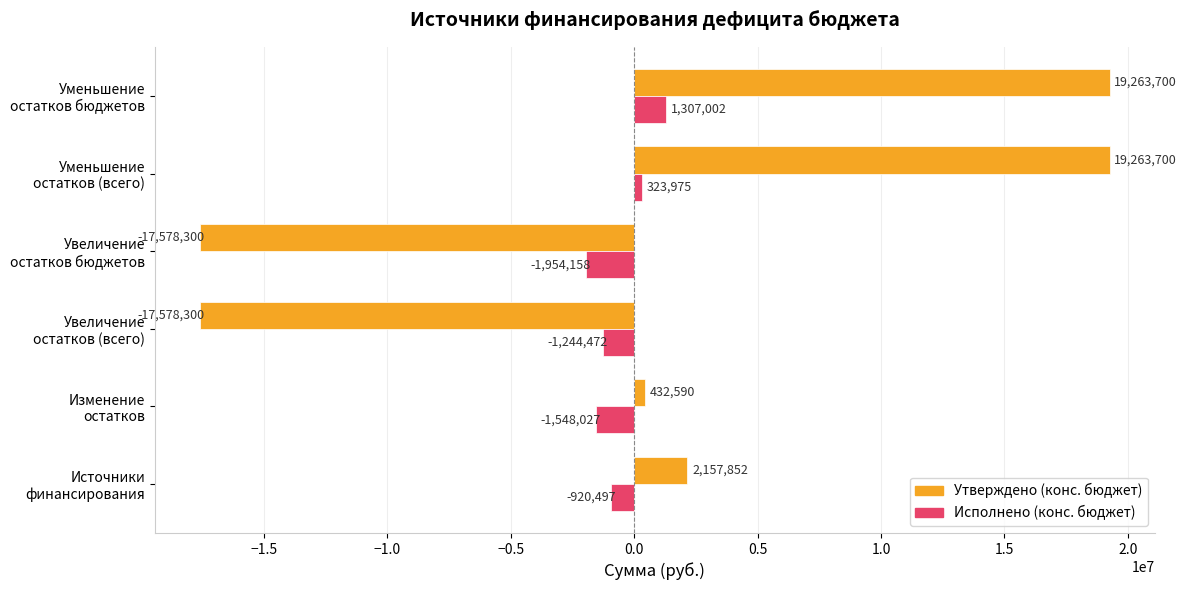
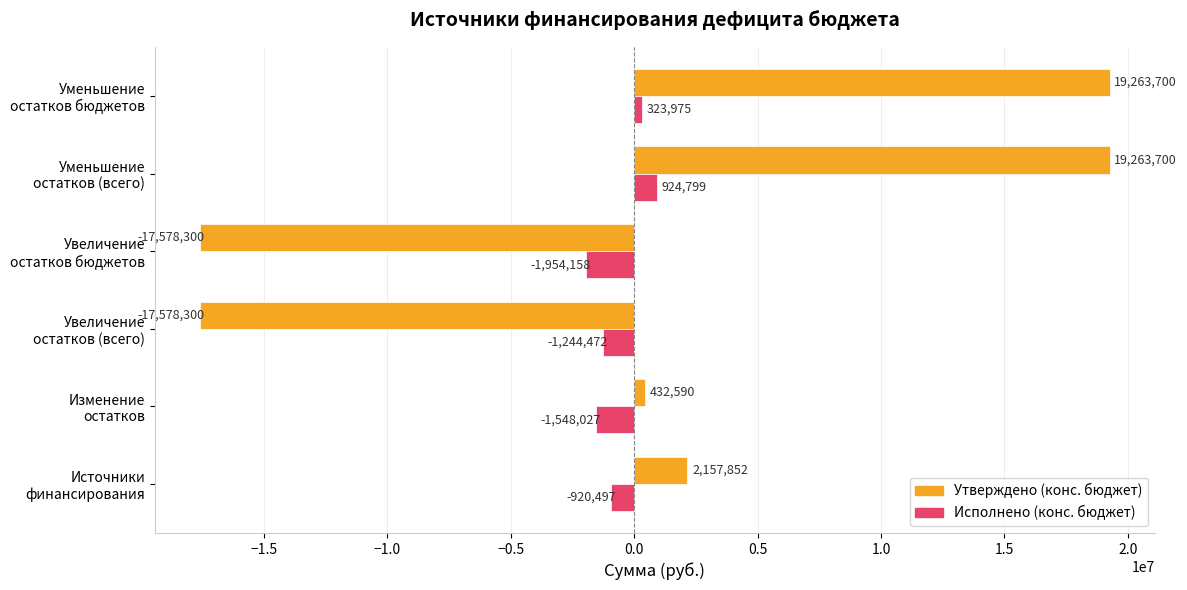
Исполнено (конс. бюджет), Уменьшение остатков бюджетов: 1,307,002 -> 323,975
Исполнено (конс. бюджет), Уменьшение остатков (всего): 323,975 -> 924,799
